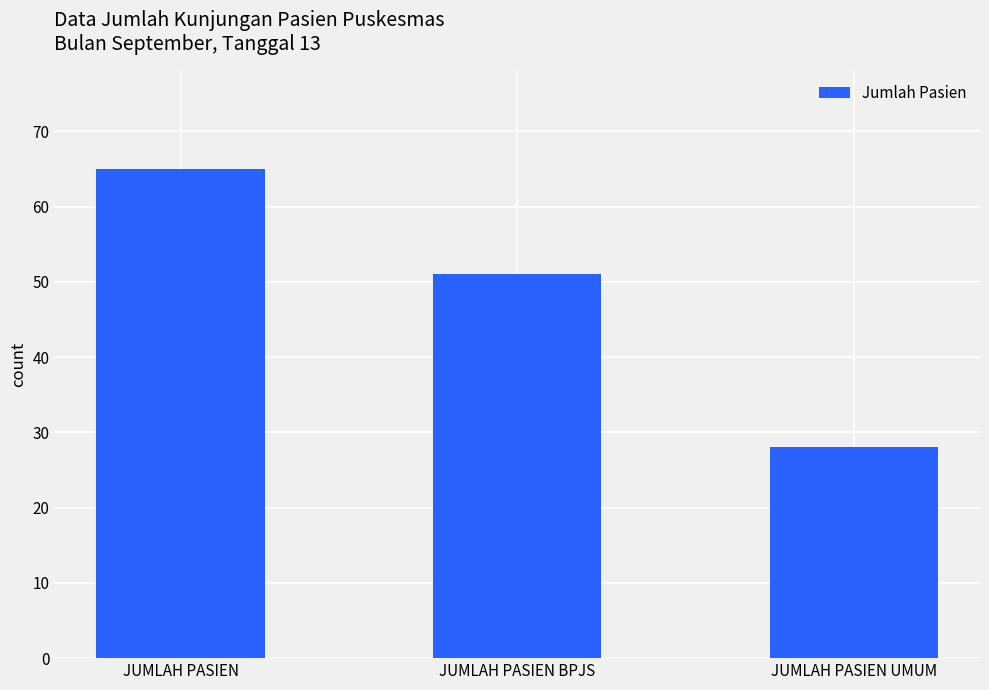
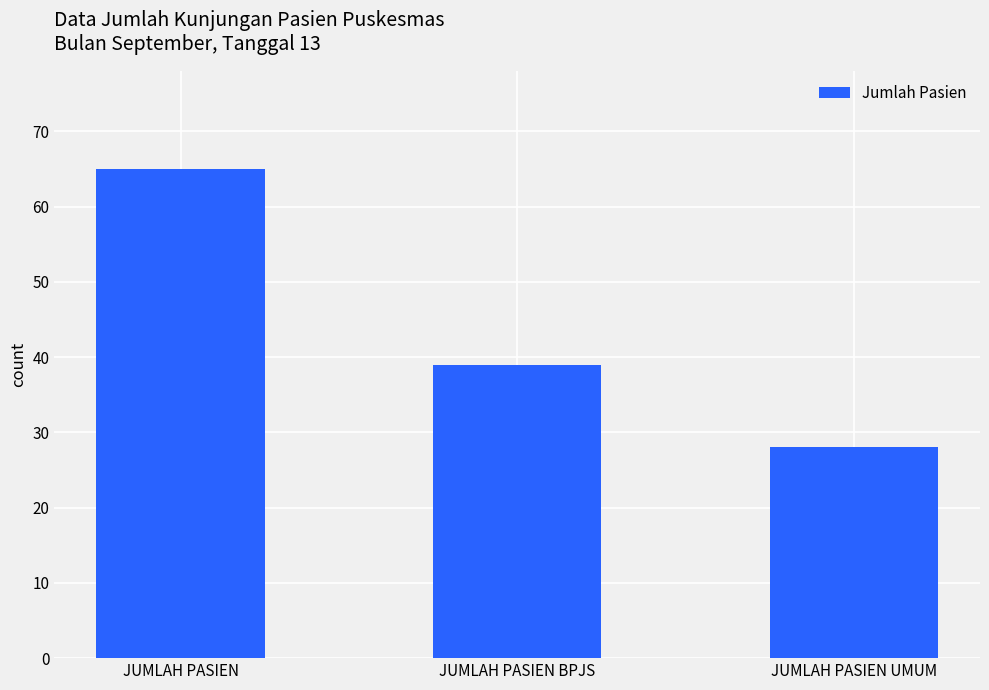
JUMLAH PASIEN BPJS: 51 -> 39
